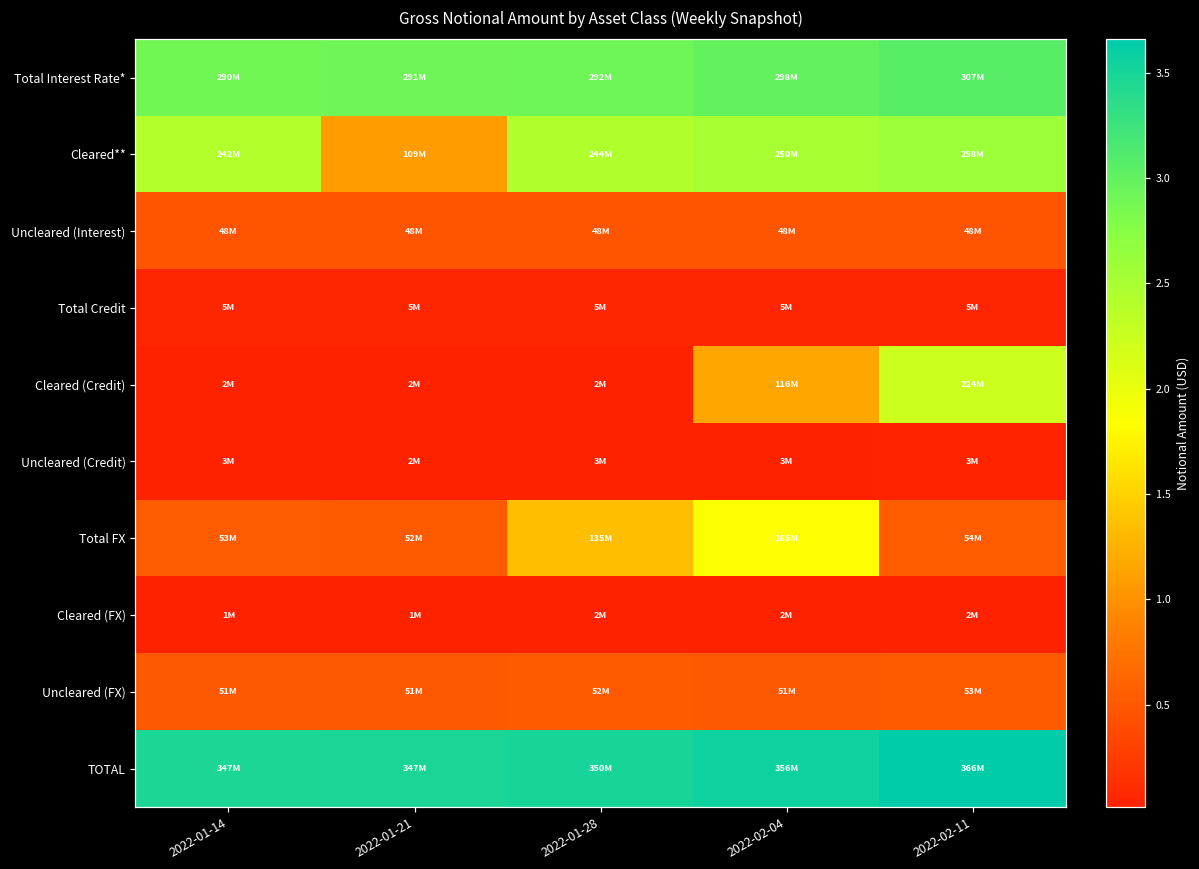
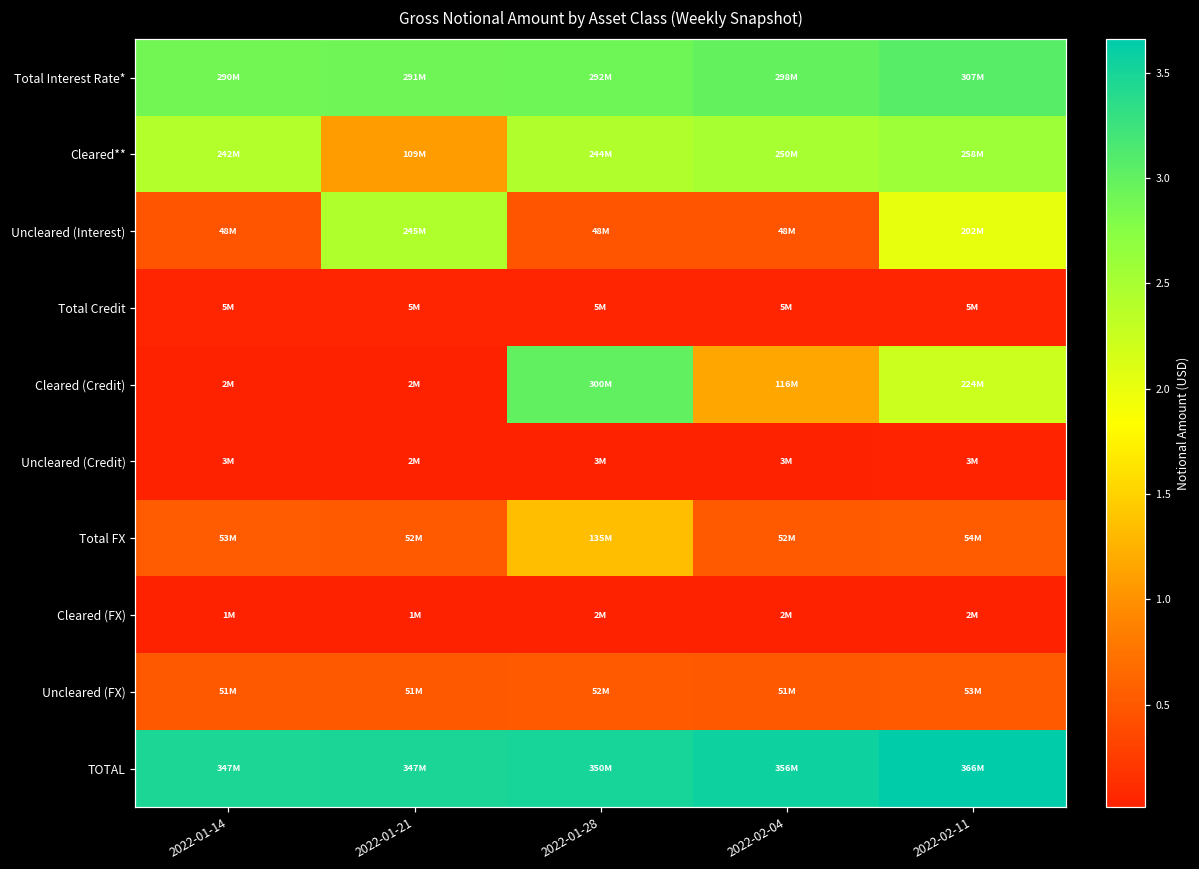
Uncleared (Interest), 2022-01-21: 48M -> 245M
Uncleared (Interest), 2022-02-11: 48M -> 202M
Cleared (Credit), 2022-01-28: 2M -> 300M
Total FX, 2022-02-04: 185M -> 52M
